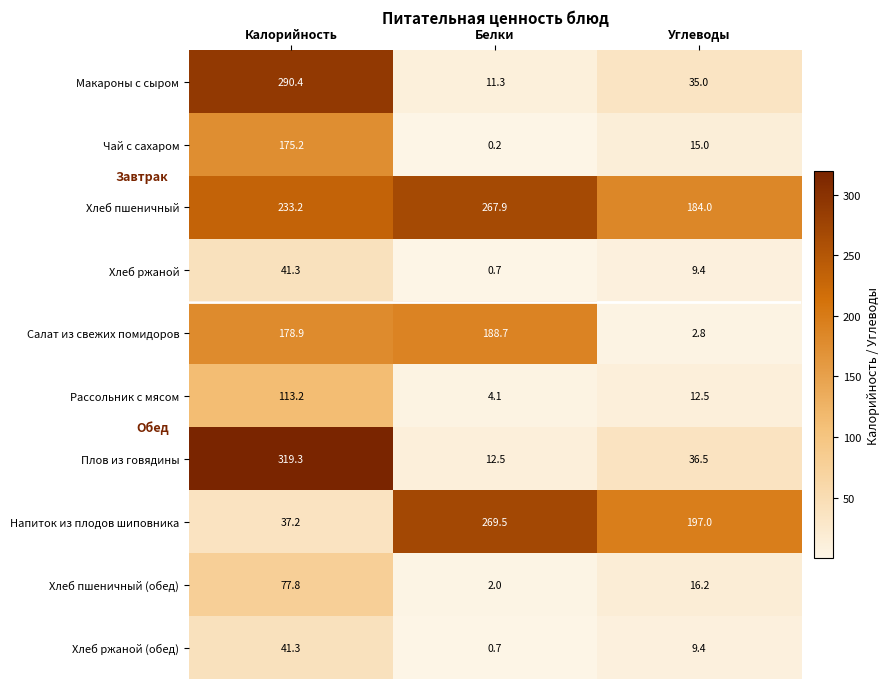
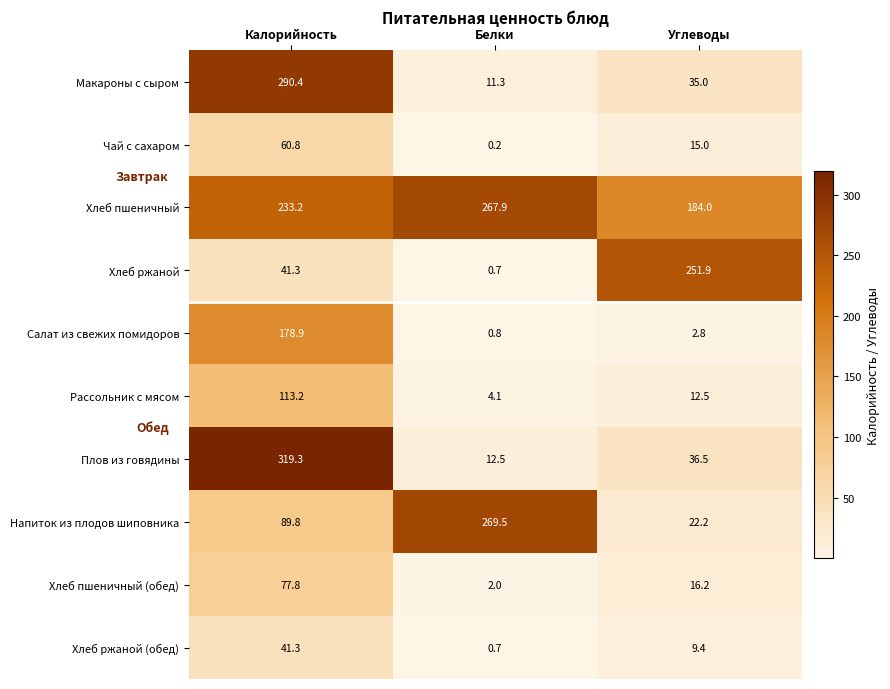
Чай с сахаром, Калорийность: 175.2 -> 60.8
Хлеб ржаной, Углеводы: 9.4 -> 251.9
Салат из свежих помидоров, Белки: 188.7 -> 0.8
Напиток из плодов шиповника, Калорийность: 37.2 -> 89.8
Напиток из плодов шиповника, Углеводы: 197.0 -> 22.2
